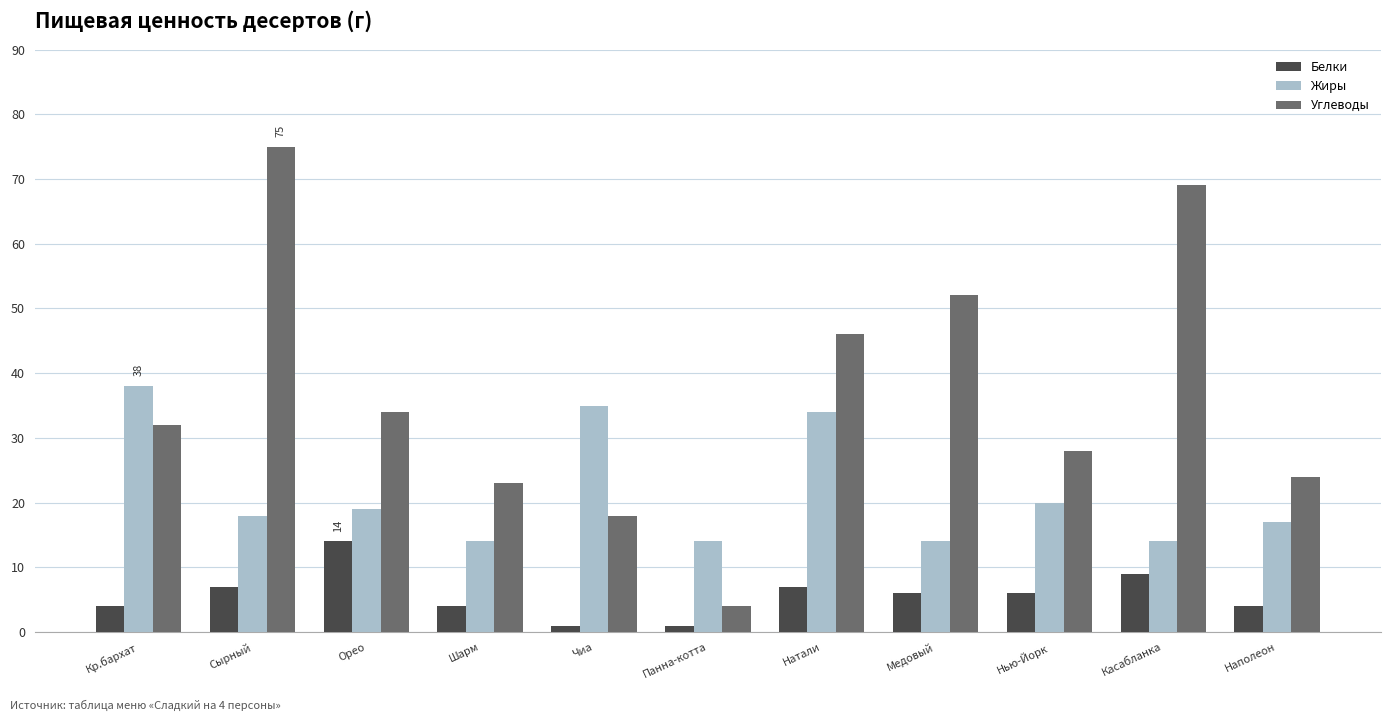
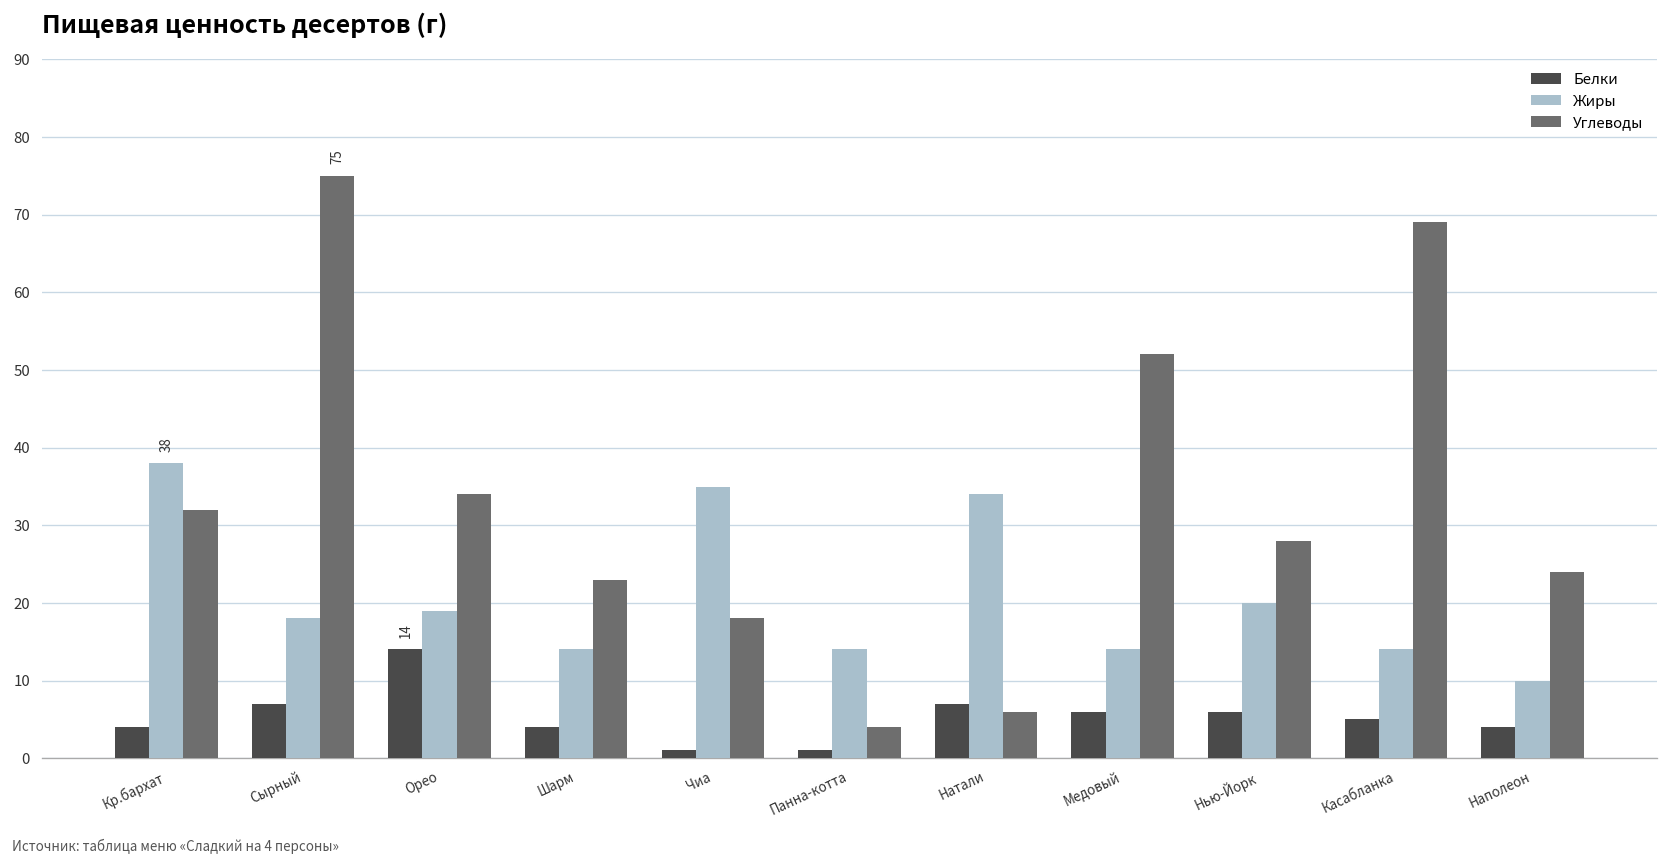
Углеводы, Натали: 46 -> 6
Белки, Касабланка: 9 -> 5
Жиры, Наполеон: 17 -> 10
